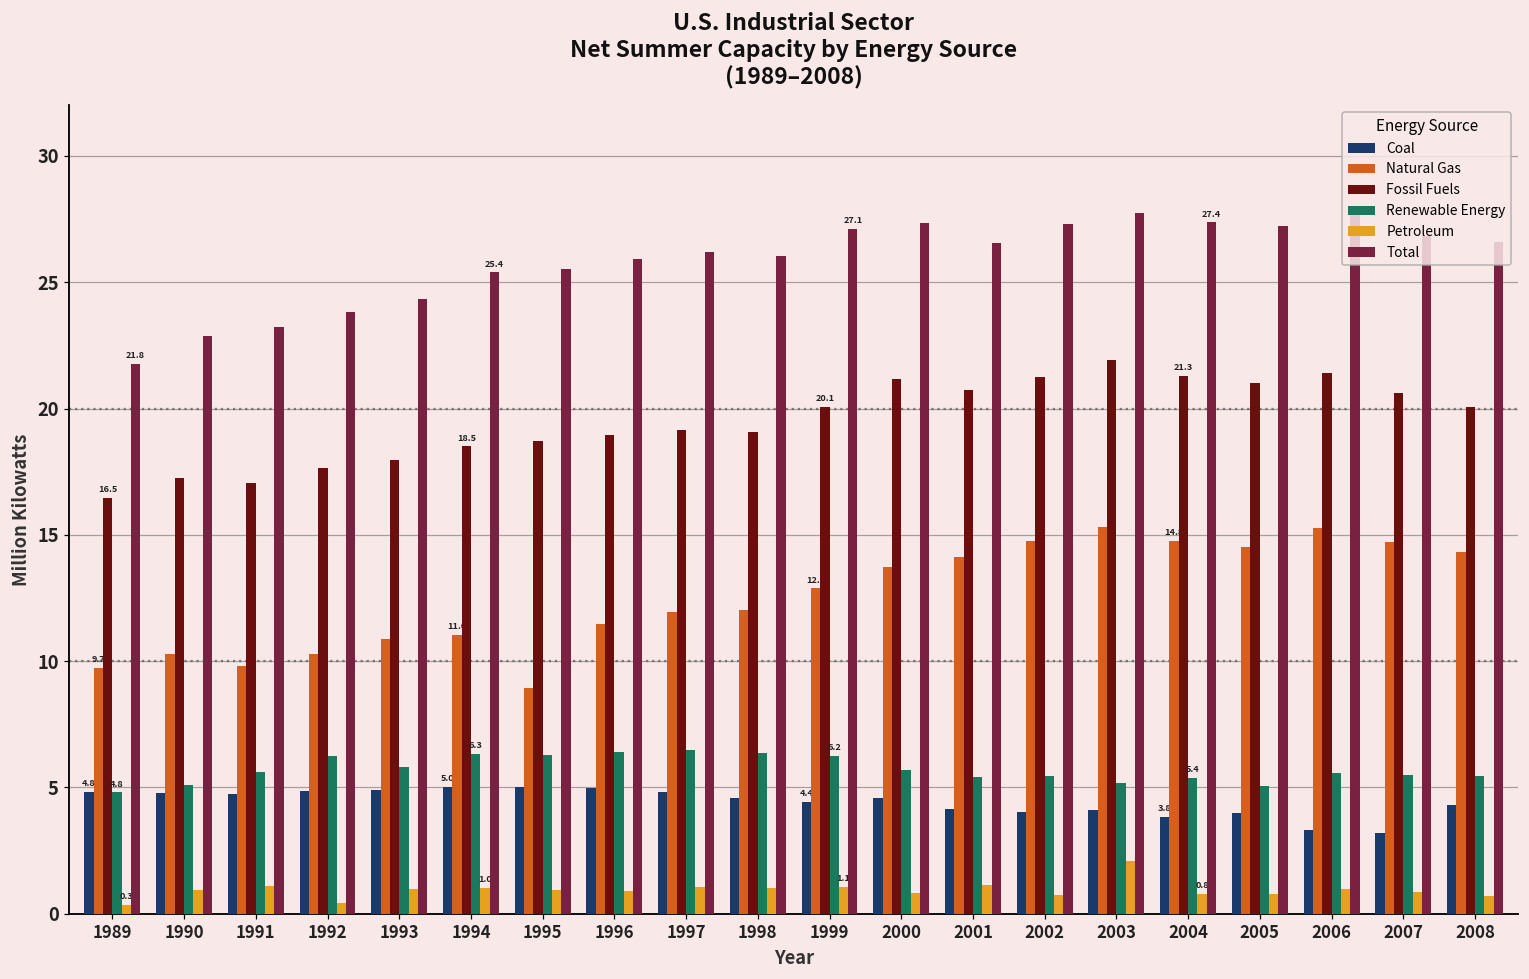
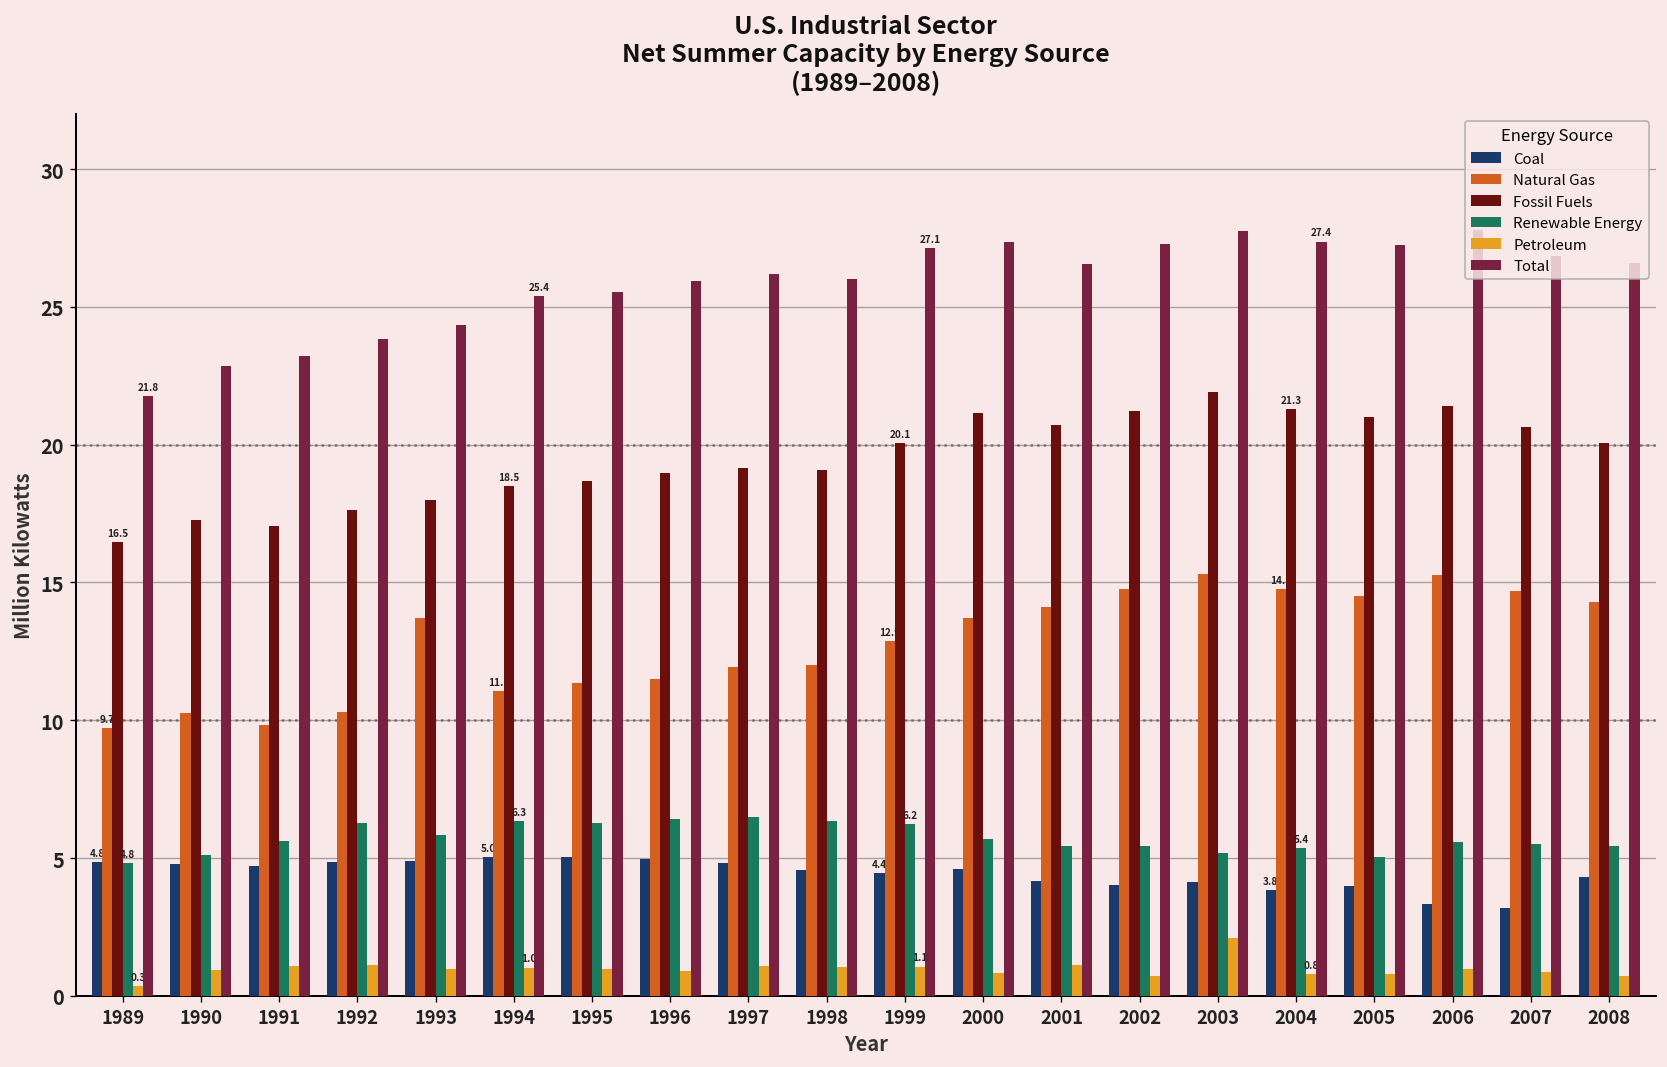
Petroleum, 1992: 0.4 -> 1.1
Natural Gas, 1993: 10.9 -> 13.7
Natural Gas, 1995: 8.9 -> 11.3
